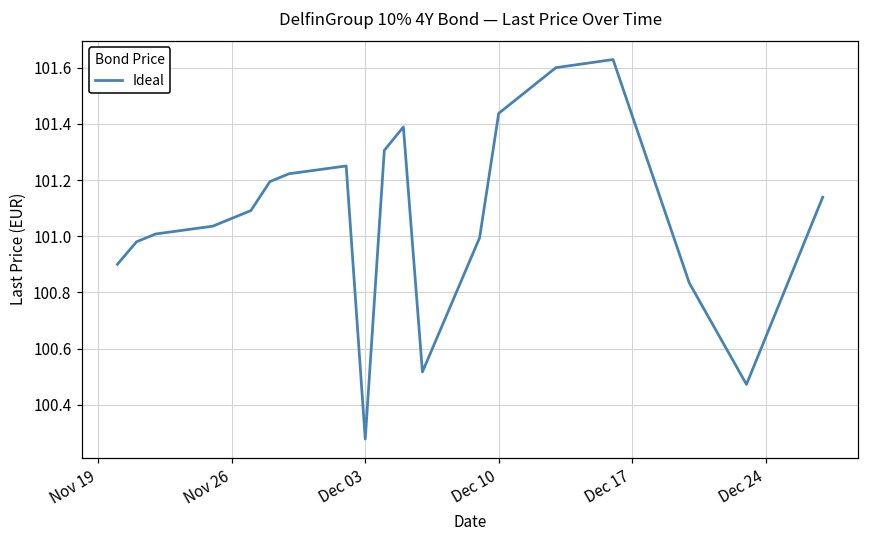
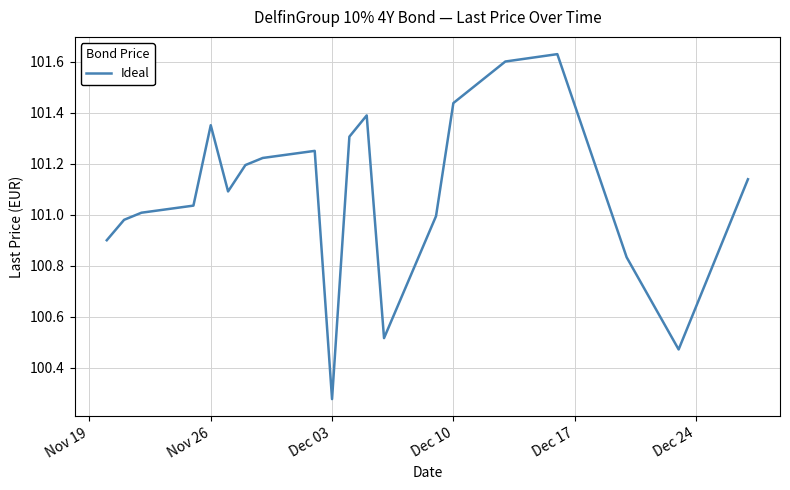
Nov 26: 101.06 -> 101.35
